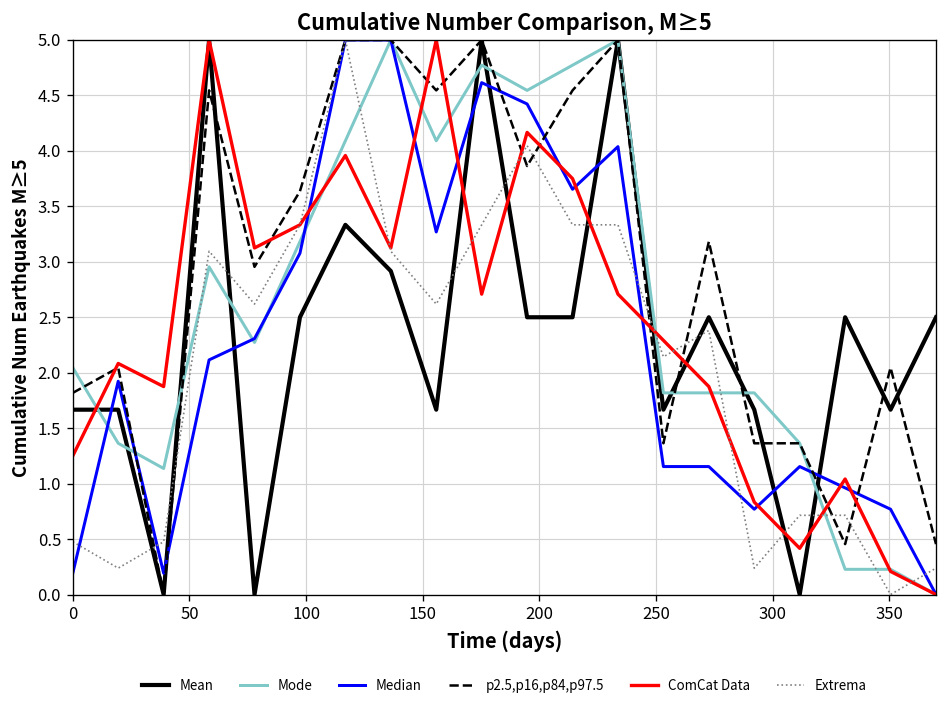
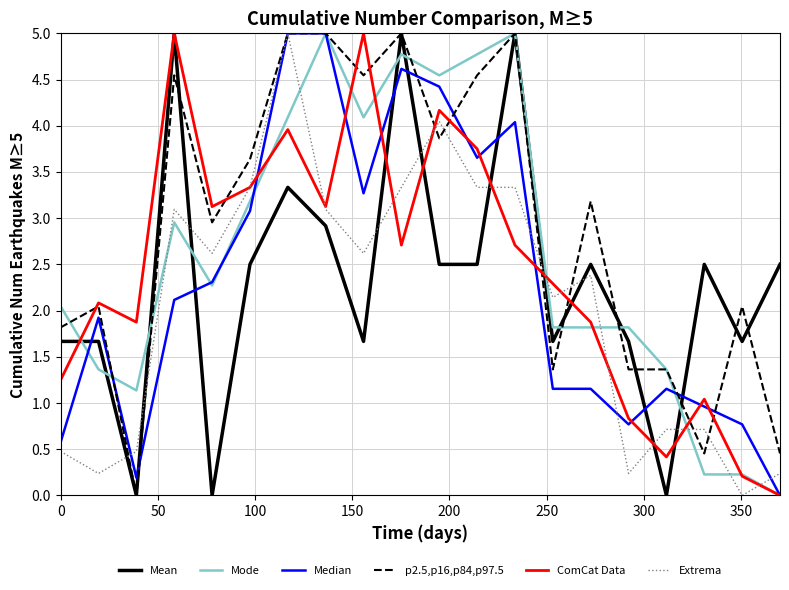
Median, 0: 0.2 -> 0.6
